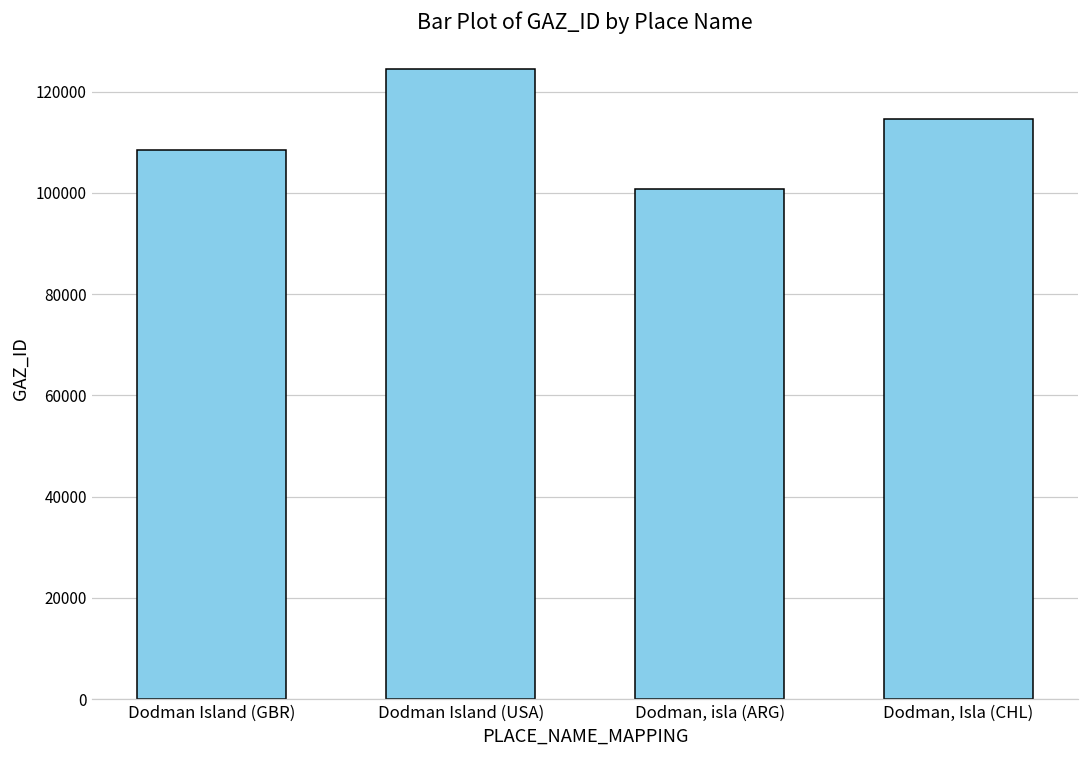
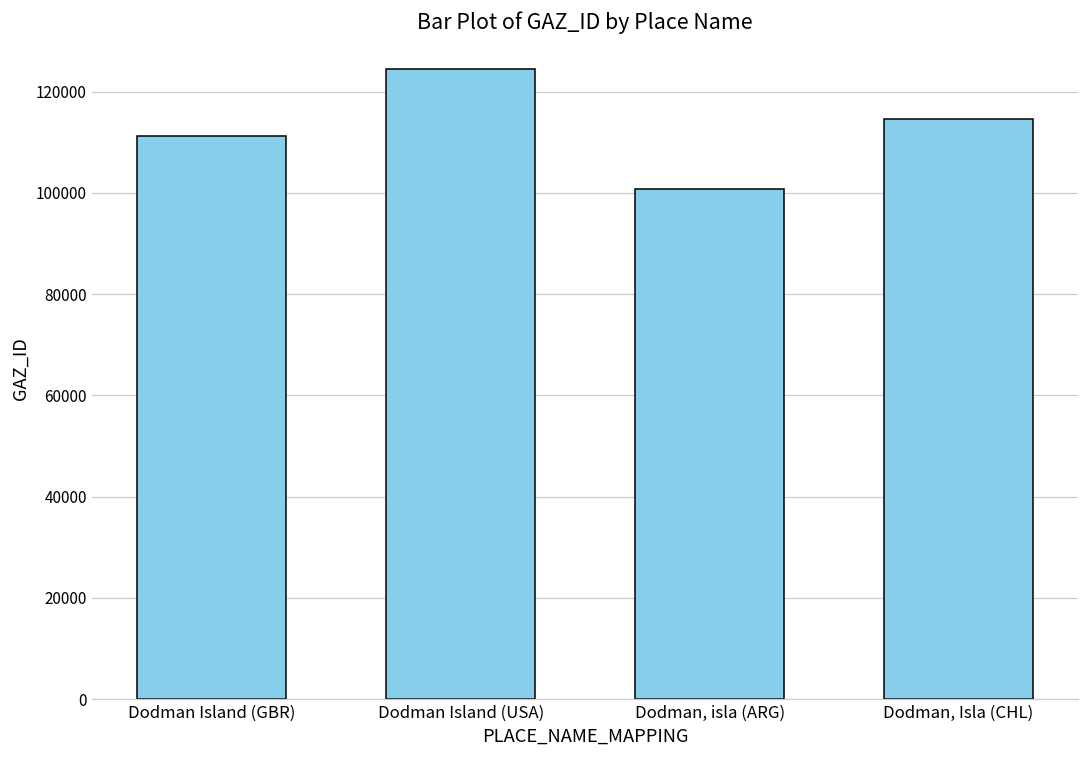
Dodman Island (GBR): 109000 -> 111000
